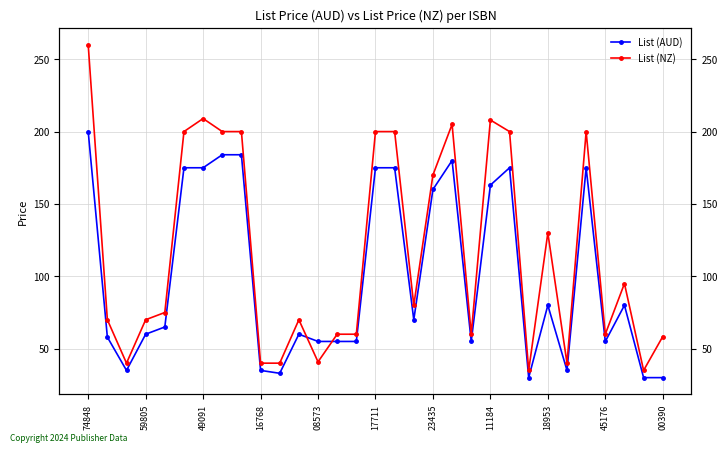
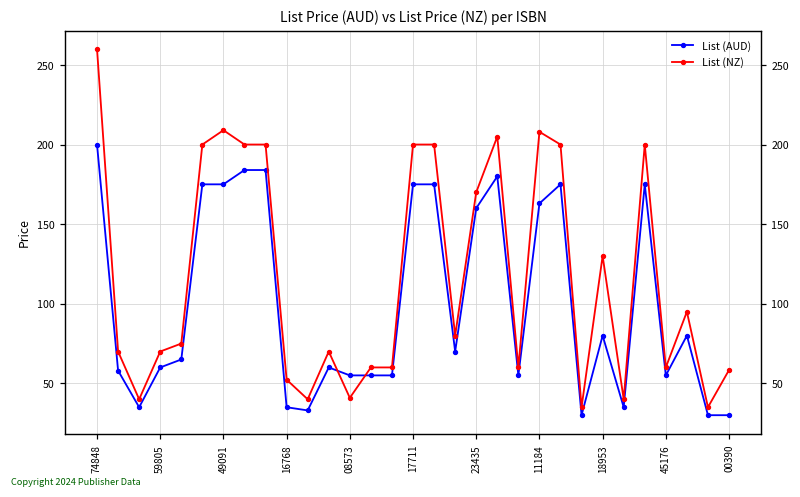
List (NZ), 16768: 40 -> 52
